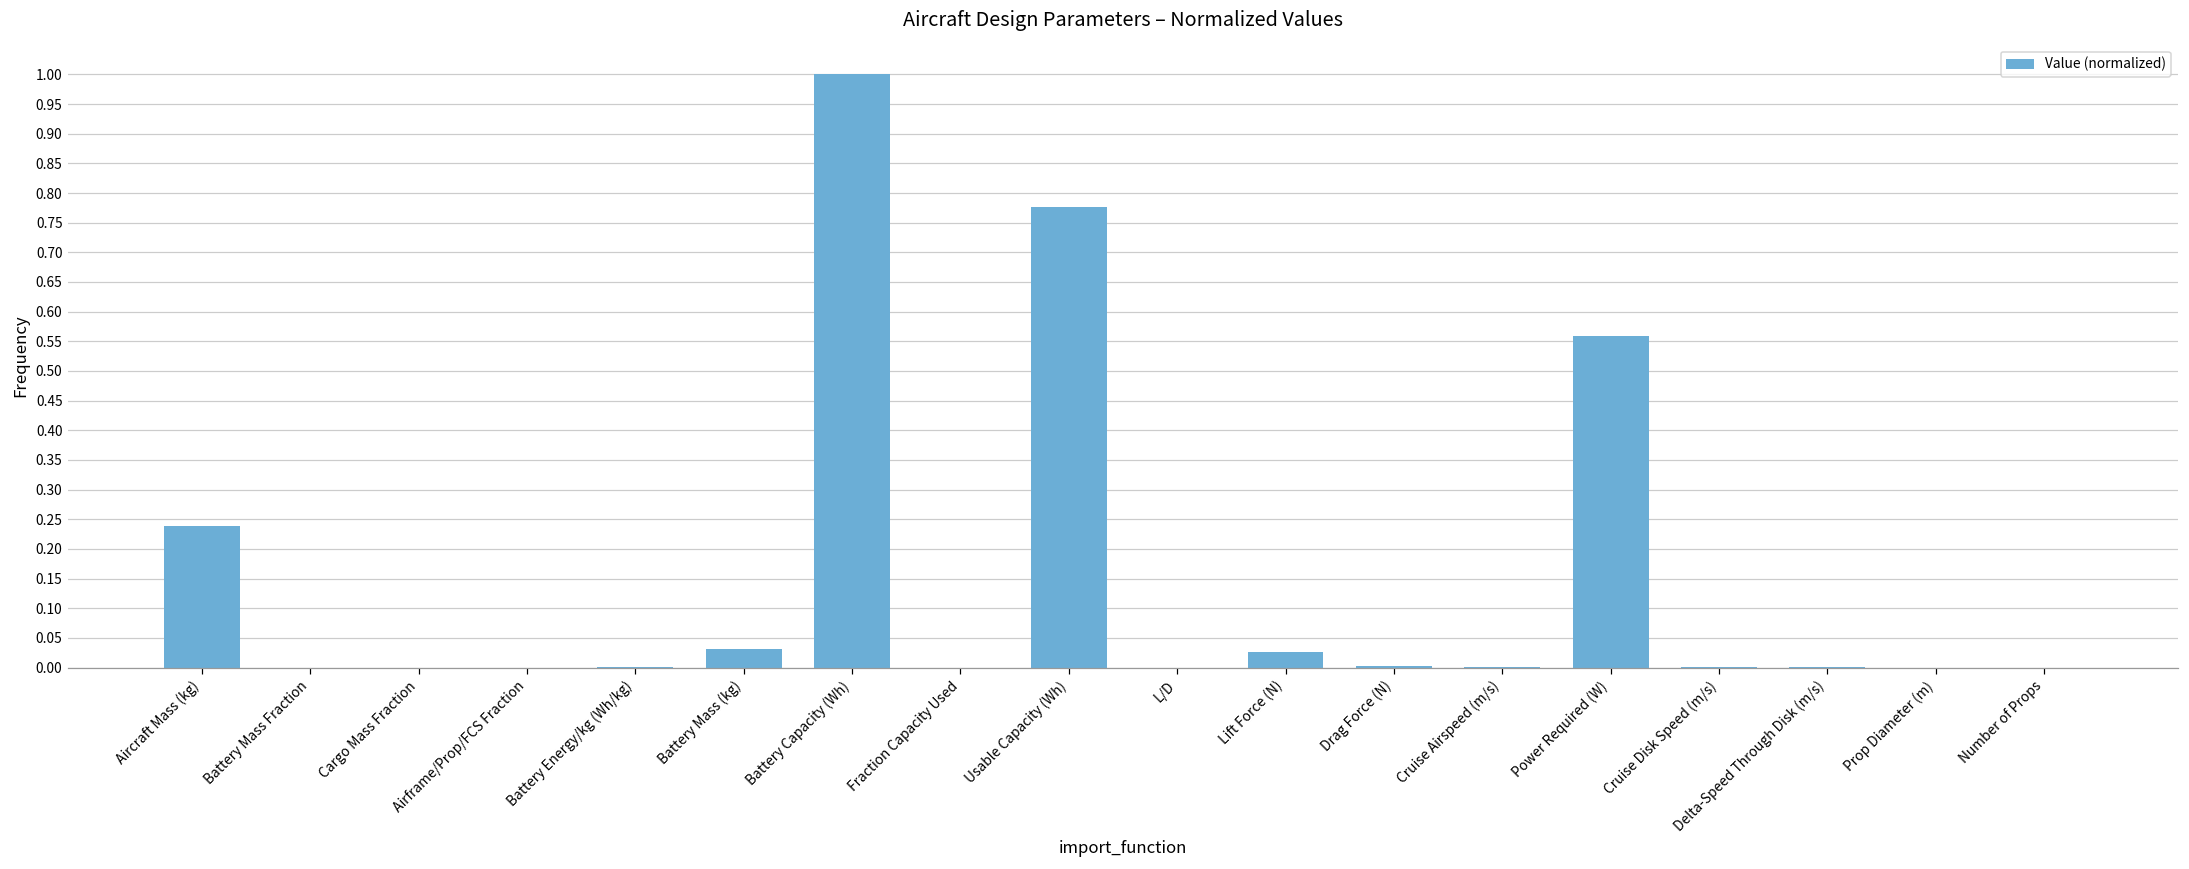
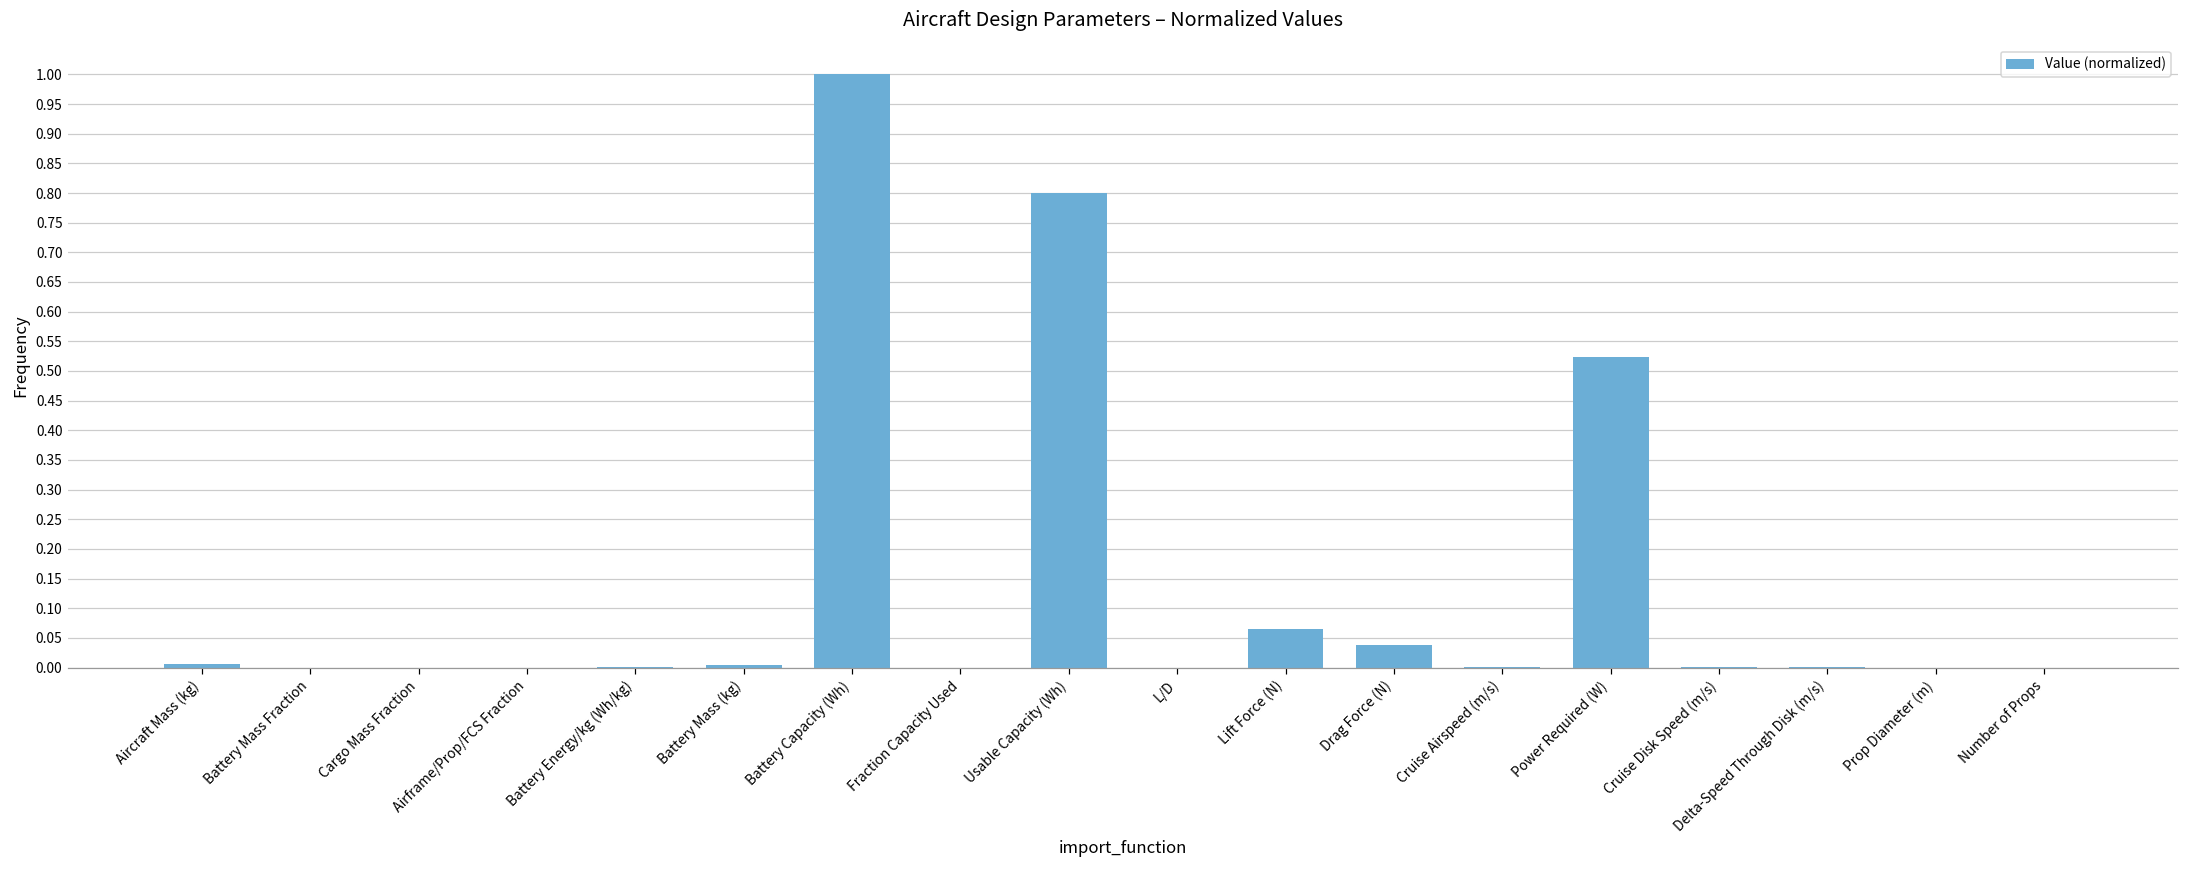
Aircraft Mass (kg): 0.24 -> 0.01
Battery Mass (kg): 0.03 -> 0.00
Usable Capacity (Wh): 0.78 -> 0.80
Lift Force (N): 0.03 -> 0.07
Drag Force (N): 0.00 -> 0.04
Power Required (W): 0.56 -> 0.52
